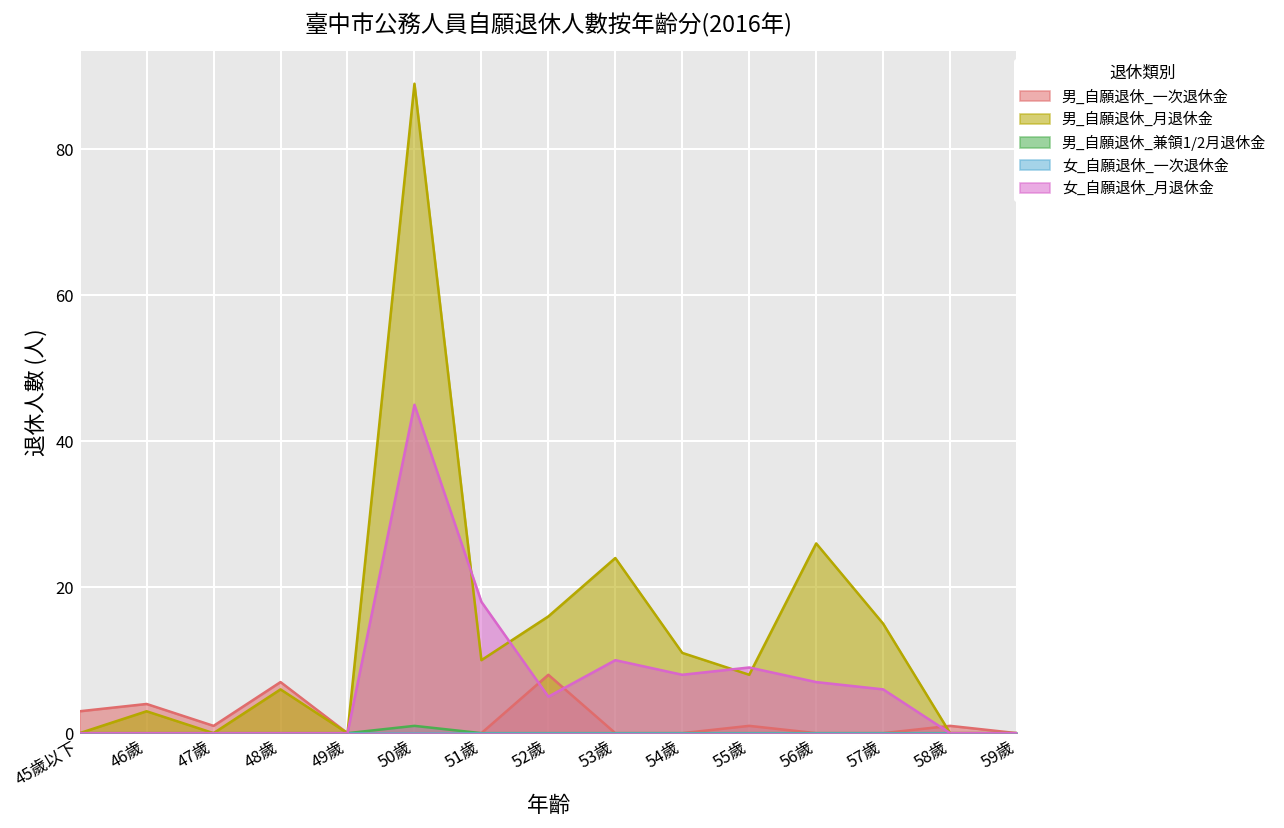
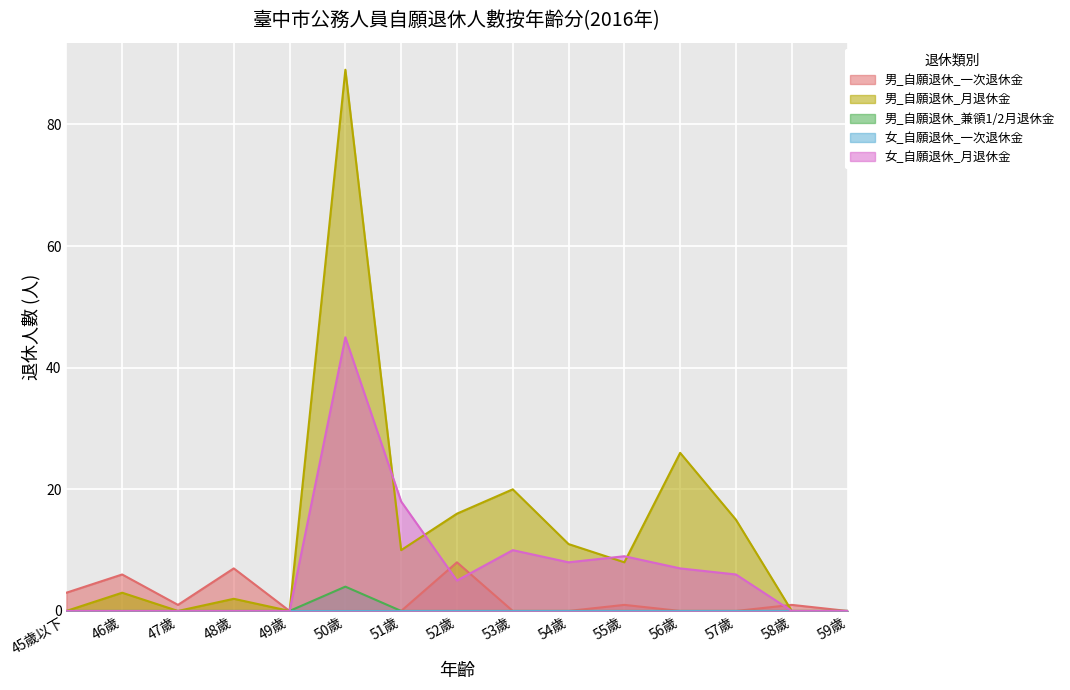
男_自願退休_一次退休金, 46歲: 4 -> 6
男_自願退休_月退休金, 48歲: 6 -> 2
男_自願退休_兼領1/2月退休金, 50歲: 1 -> 4
男_自願退休_月退休金, 53歲: 24 -> 20
